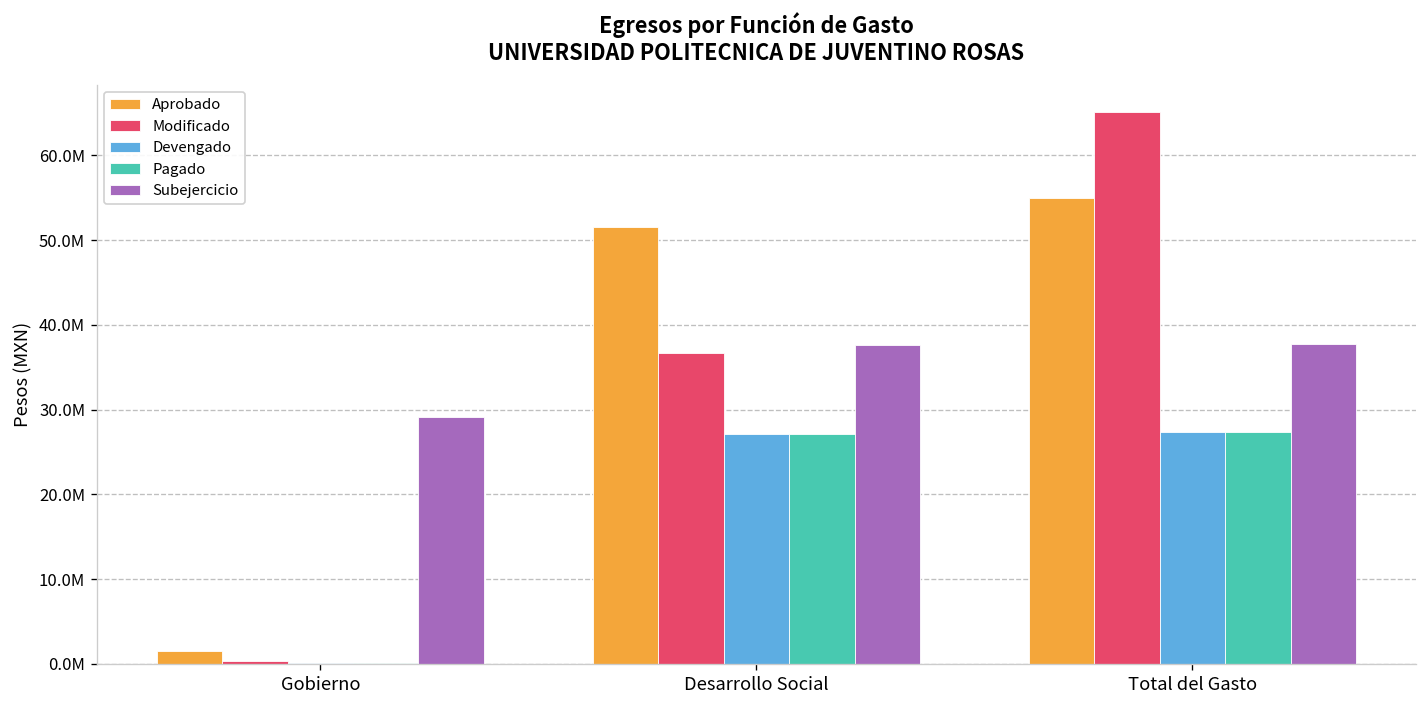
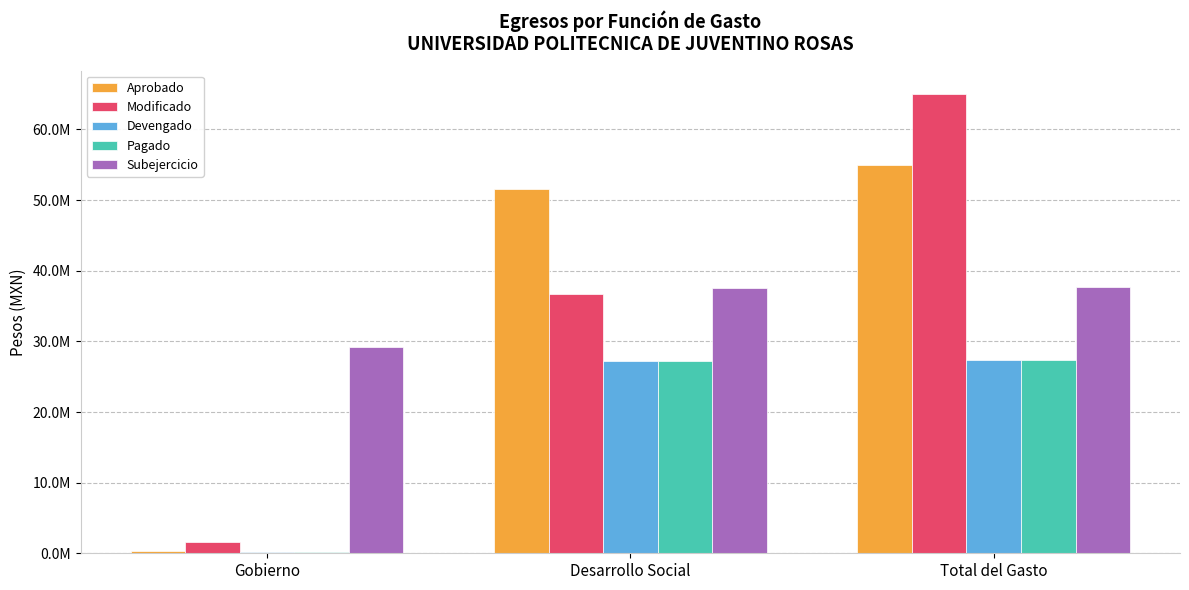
Aprobado, Gobierno: 1000000 -> 0
Modificado, Gobierno: 0 -> 2000000
